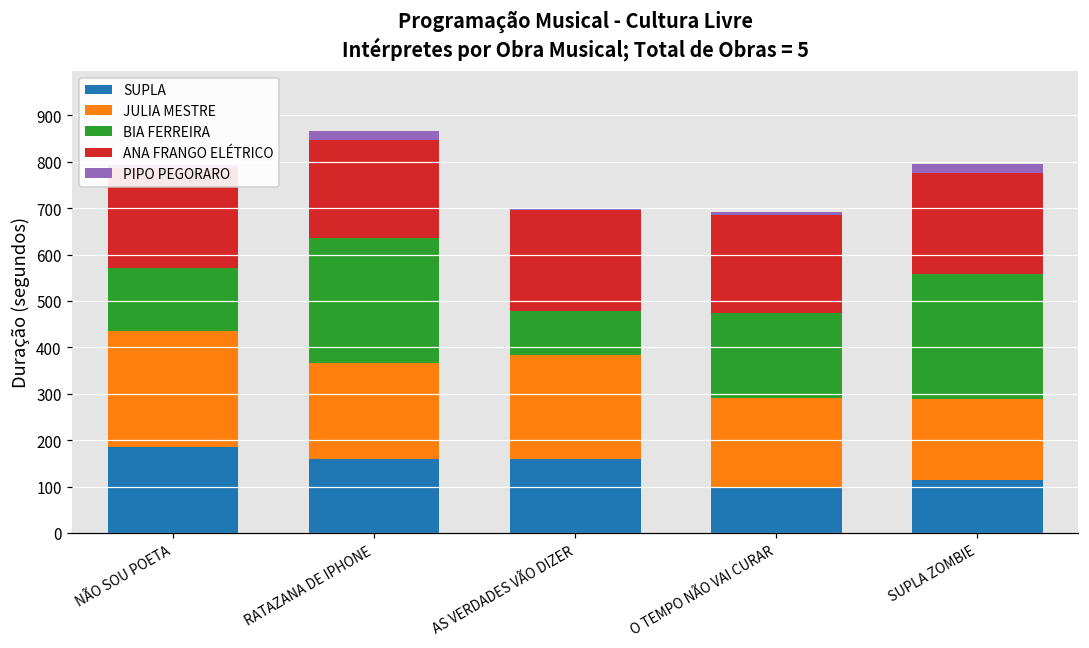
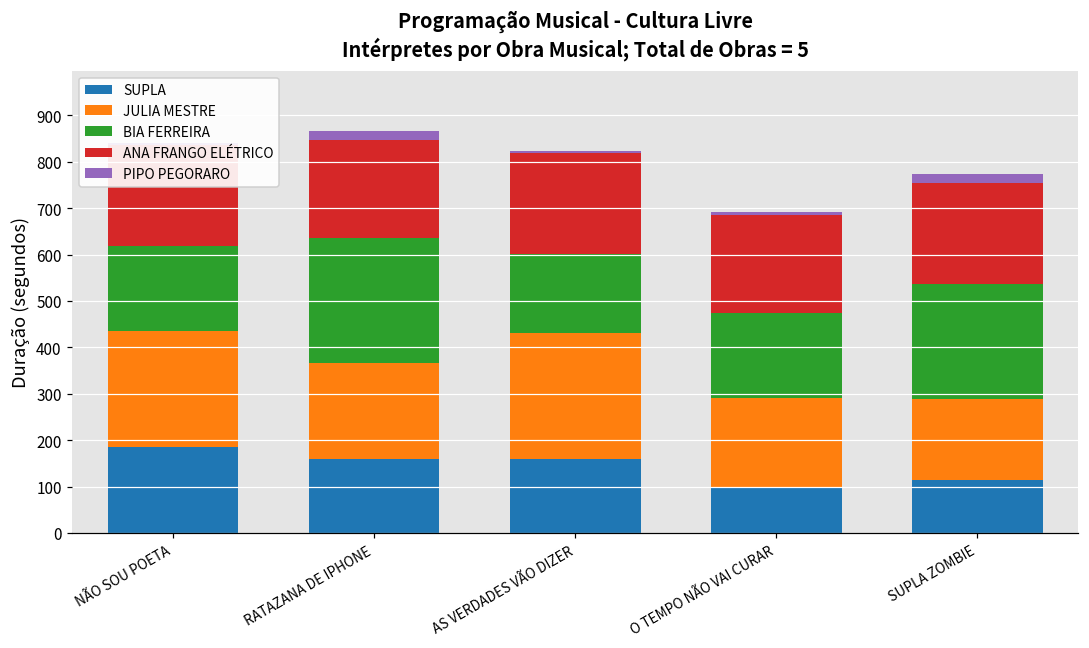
BIA FERREIRA, NÃO SOU POETA: 140 -> 180
JULIA MESTRE, AS VERDADES VÃO DIZER: 220 -> 270
BIA FERREIRA, AS VERDADES VÃO DIZER: 100 -> 170
BIA FERREIRA, SUPLA ZOMBIE: 270 -> 250
